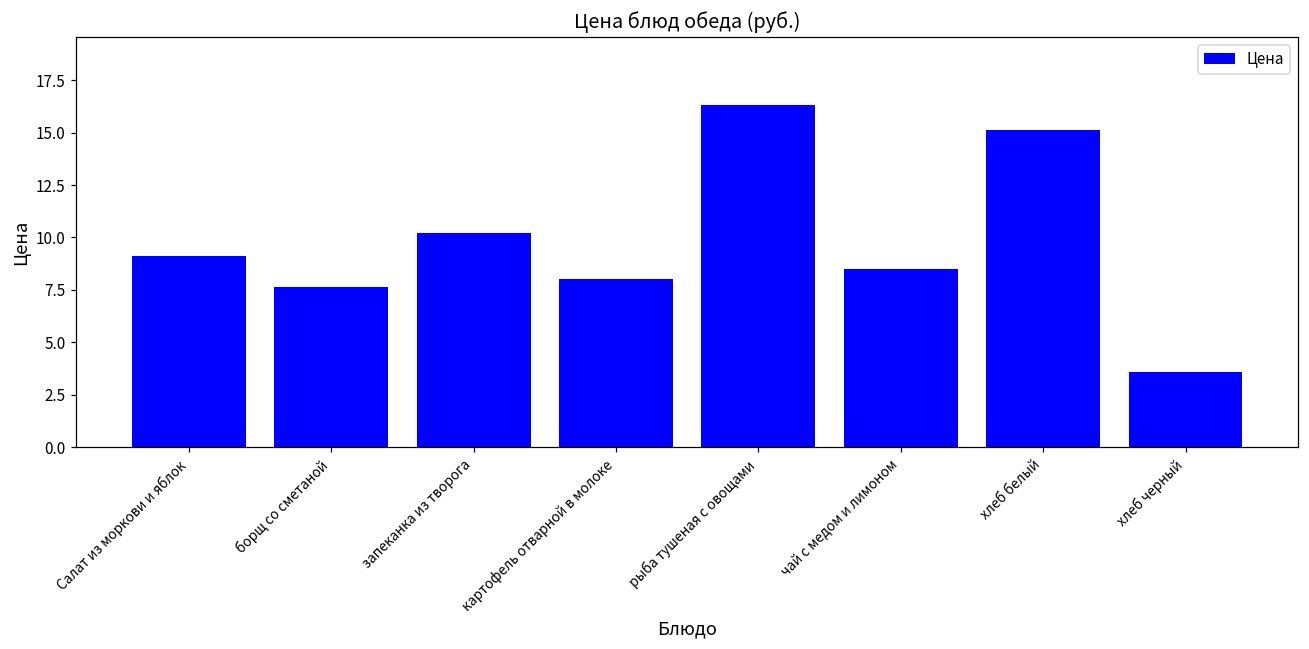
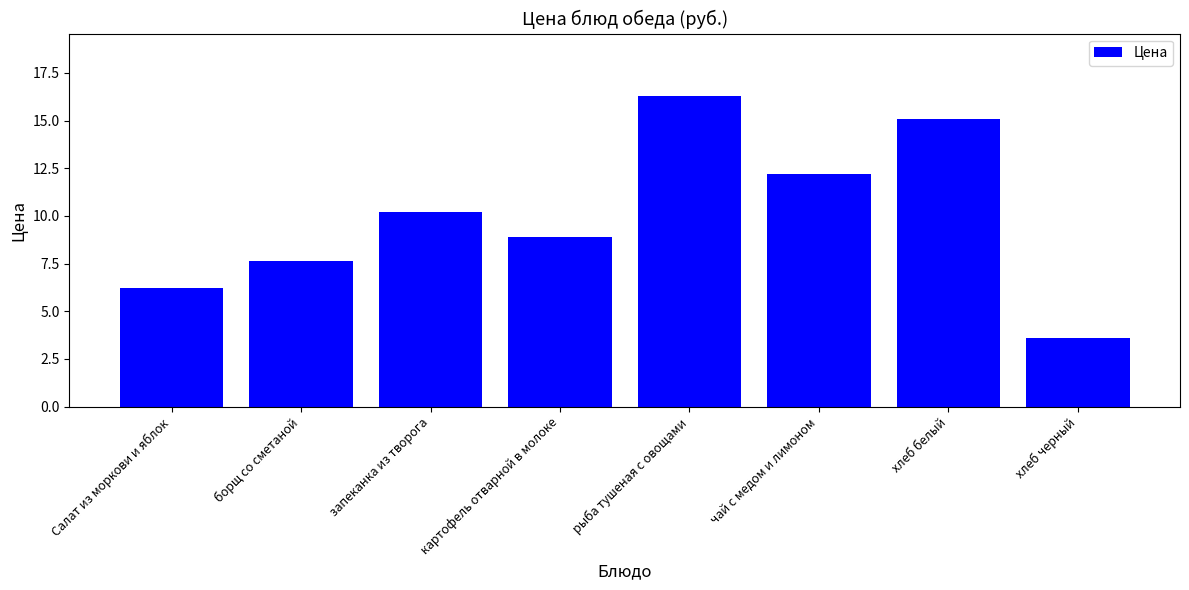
Салат из моркови и яблок: 9.1 -> 6.2
картофель отварной в молоке: 8.0 -> 8.9
чай с медом и лимоном: 8.5 -> 12.2
